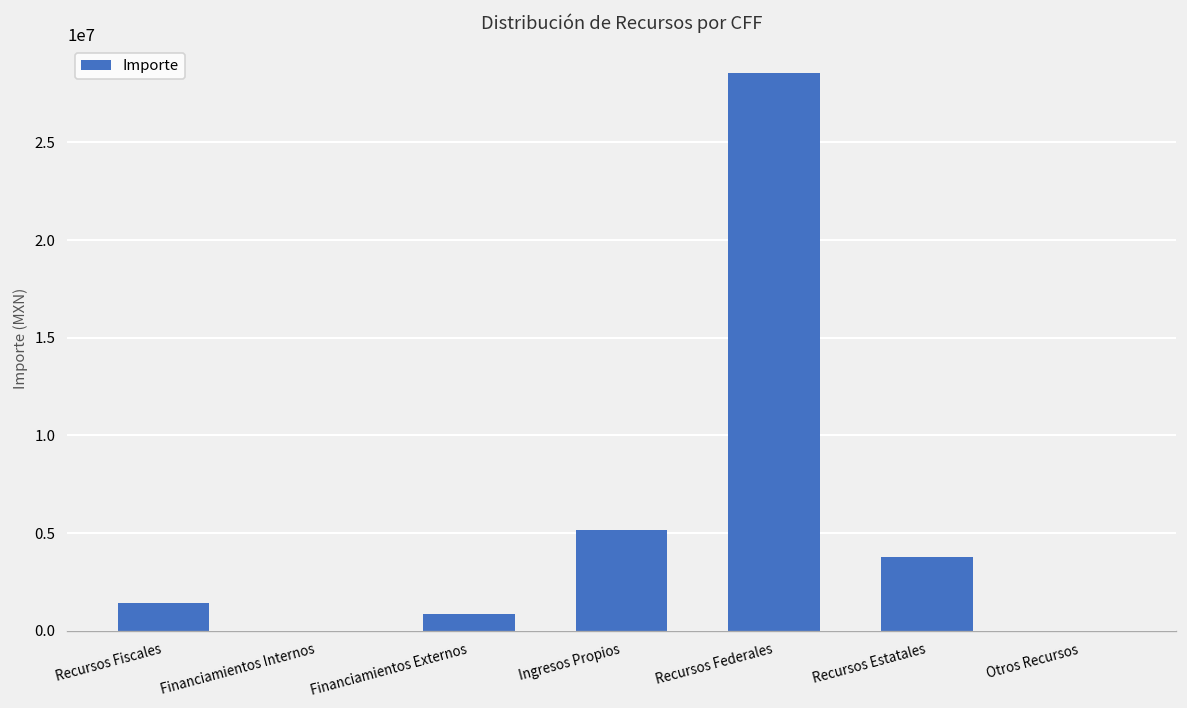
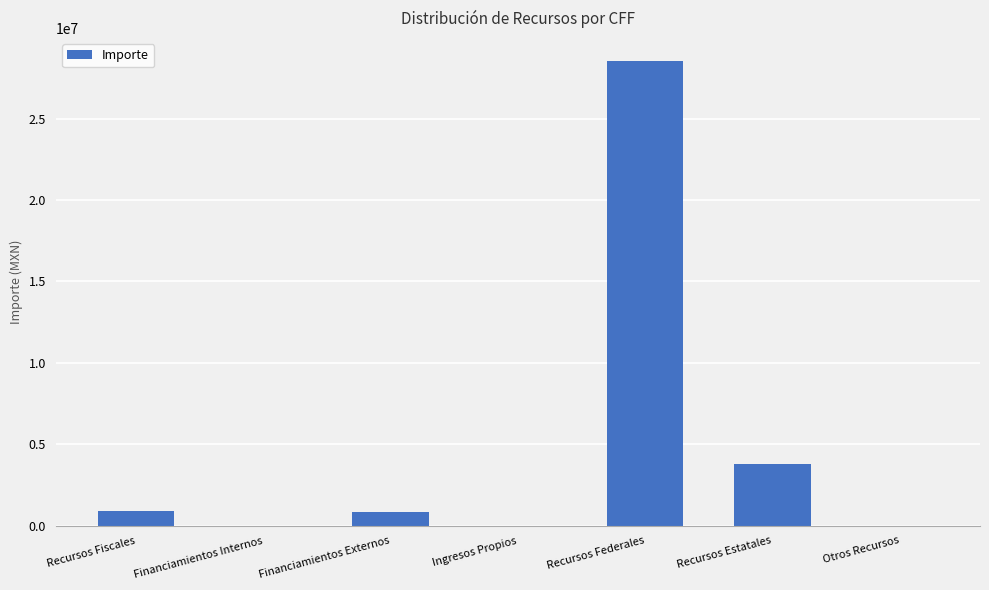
Recursos Fiscales: 1500000 -> 900000
Ingresos Propios: 5200000 -> 0
